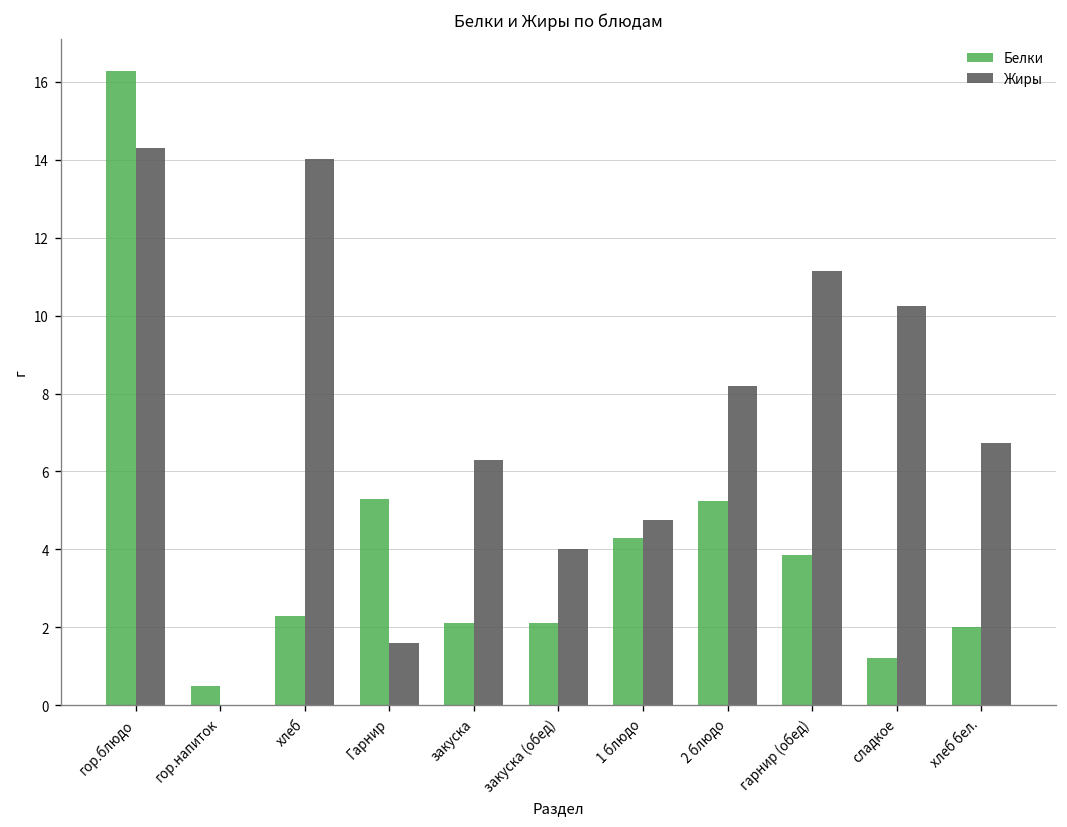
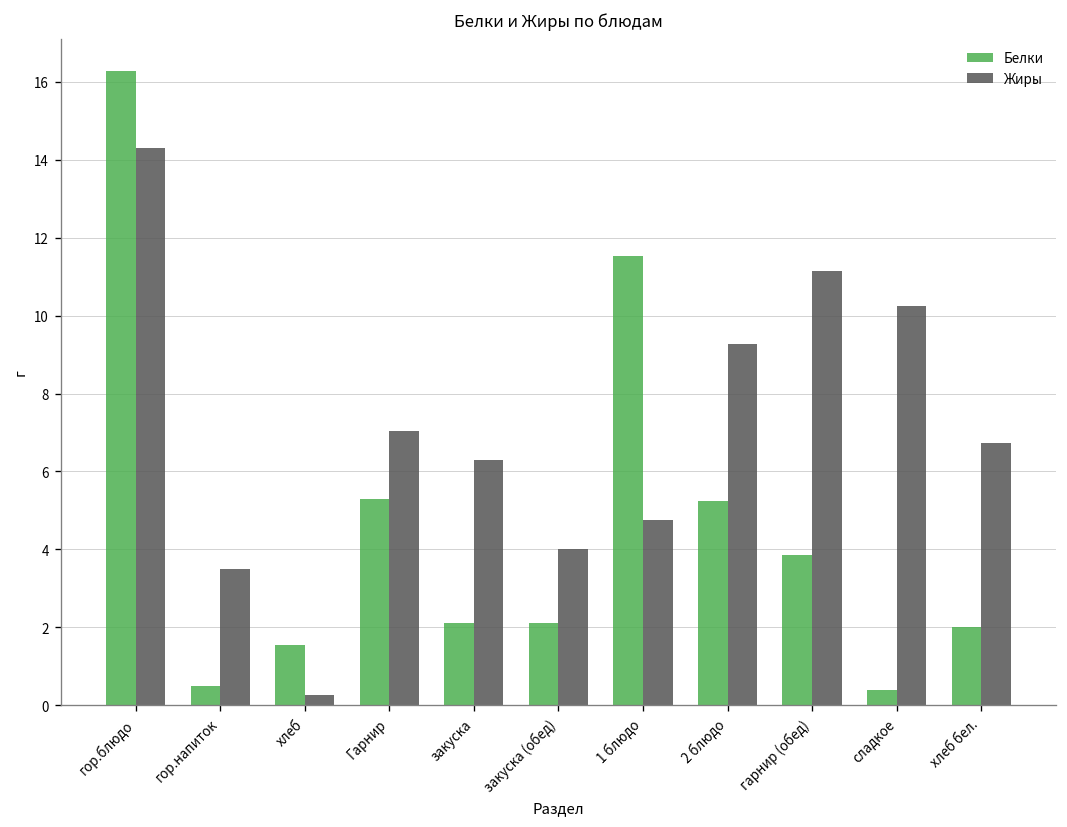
Жиры, гор.напиток: 0.0 -> 3.5
Белки, хлеб: 2.3 -> 1.5
Жиры, хлеб: 14.0 -> 0.3
Жиры, Гарнир: 1.6 -> 7.1
Белки, 1 блюдо: 4.3 -> 11.5
Жиры, 2 блюдо: 8.2 -> 9.3
Белки, сладкое: 1.2 -> 0.4
